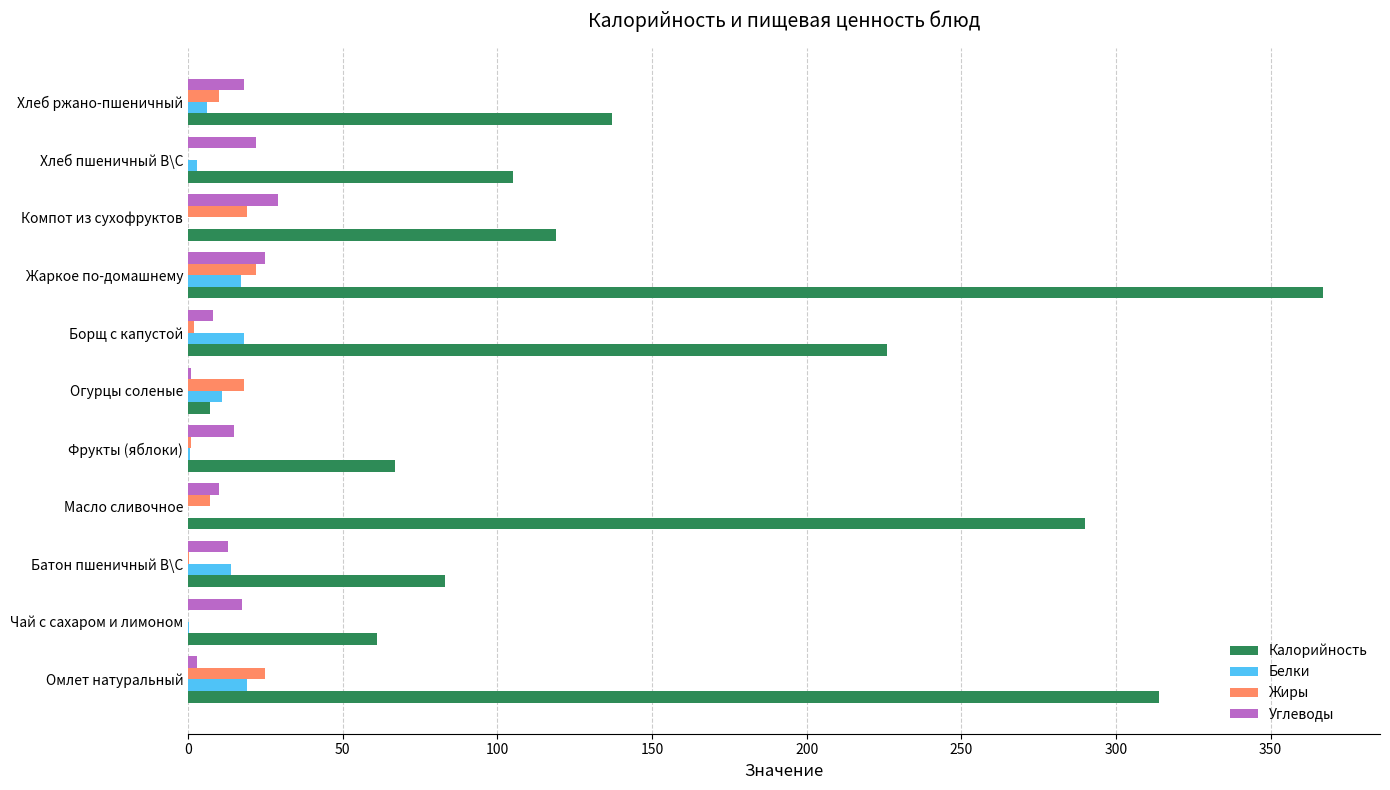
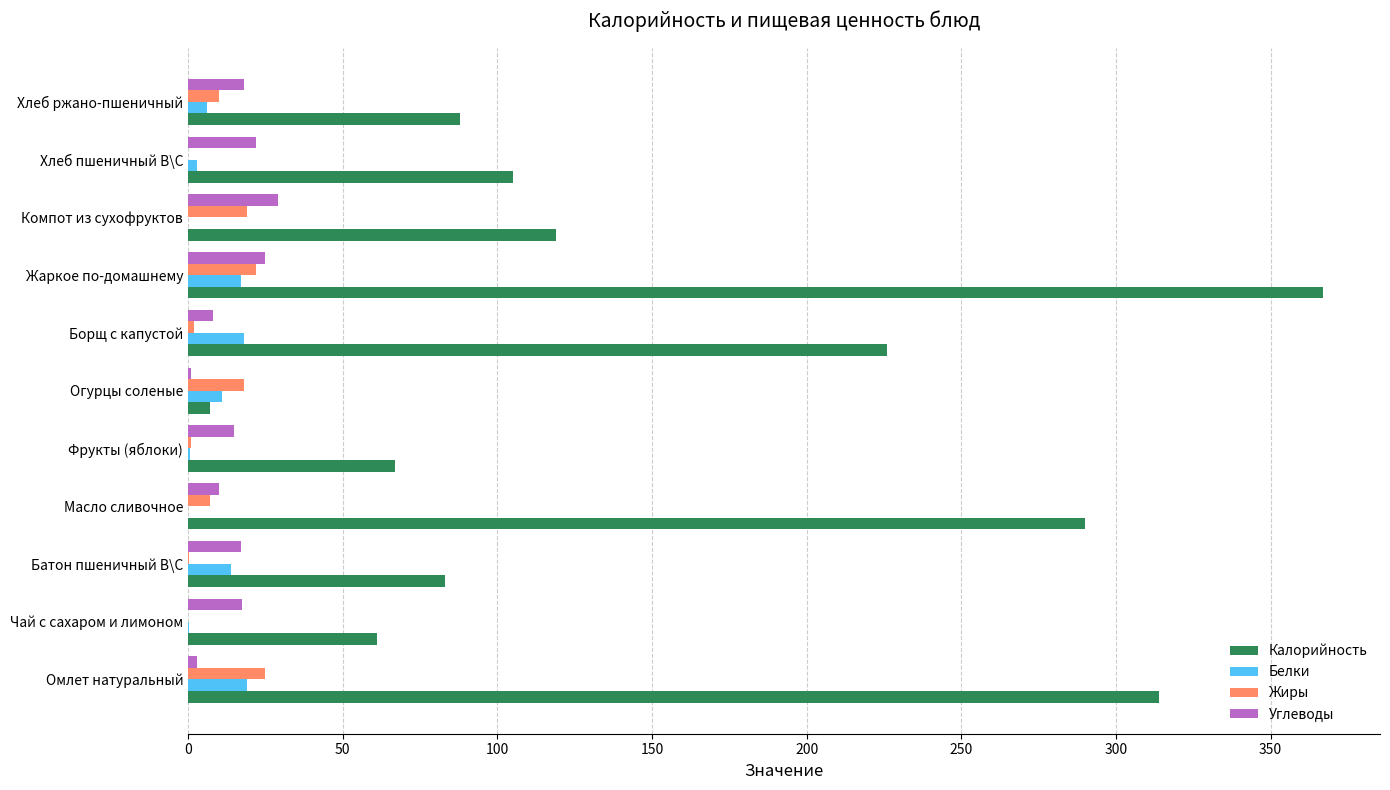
Калорийность, Хлеб ржано-пшеничный: 137 -> 88
Углеводы, Батон пшеничный В\С: 13 -> 17
